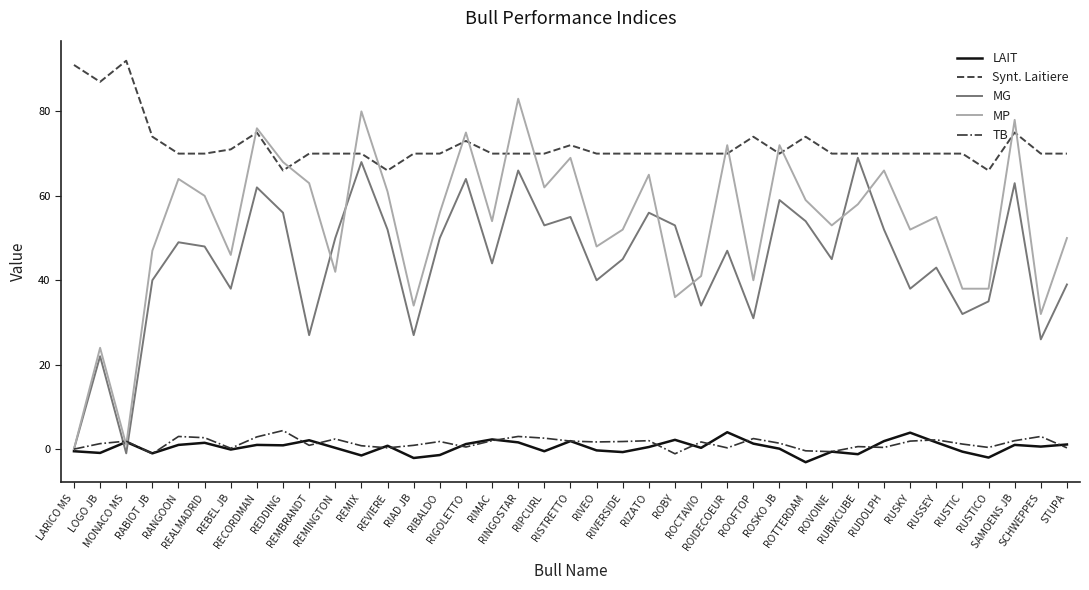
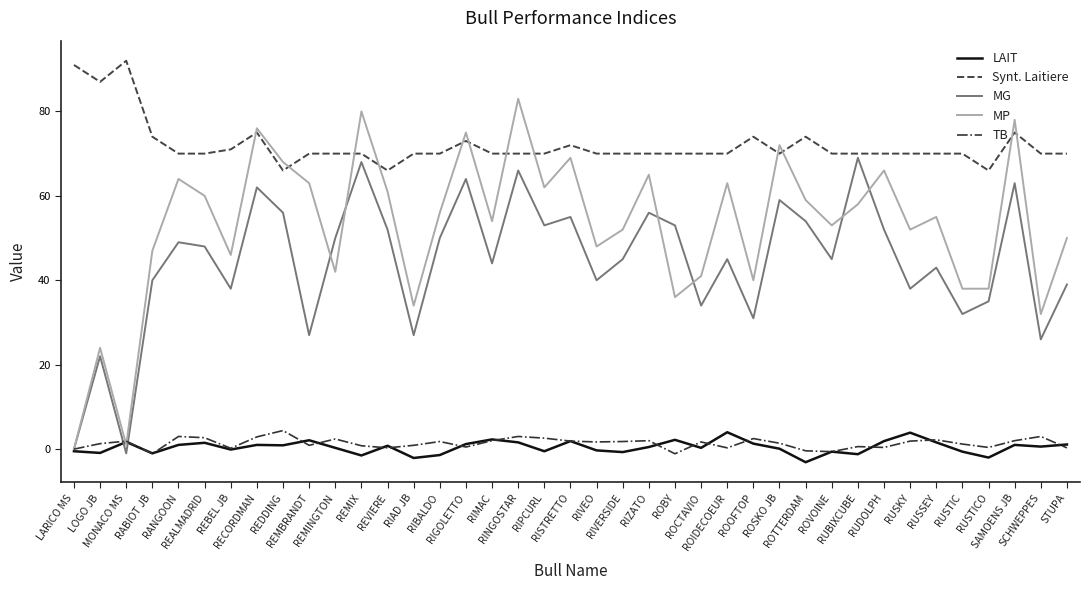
MG, ROIDECOEUR: 47 -> 45
MP, ROIDECOEUR: 72 -> 63
